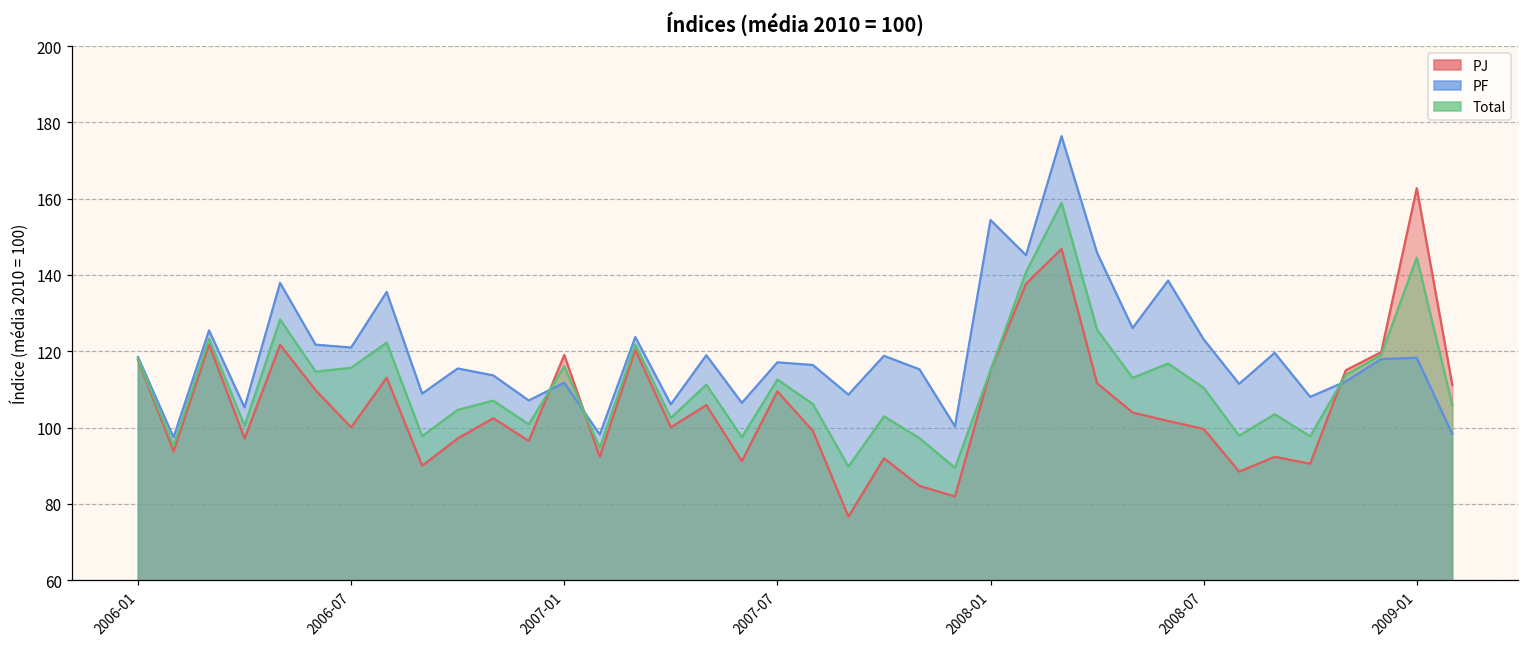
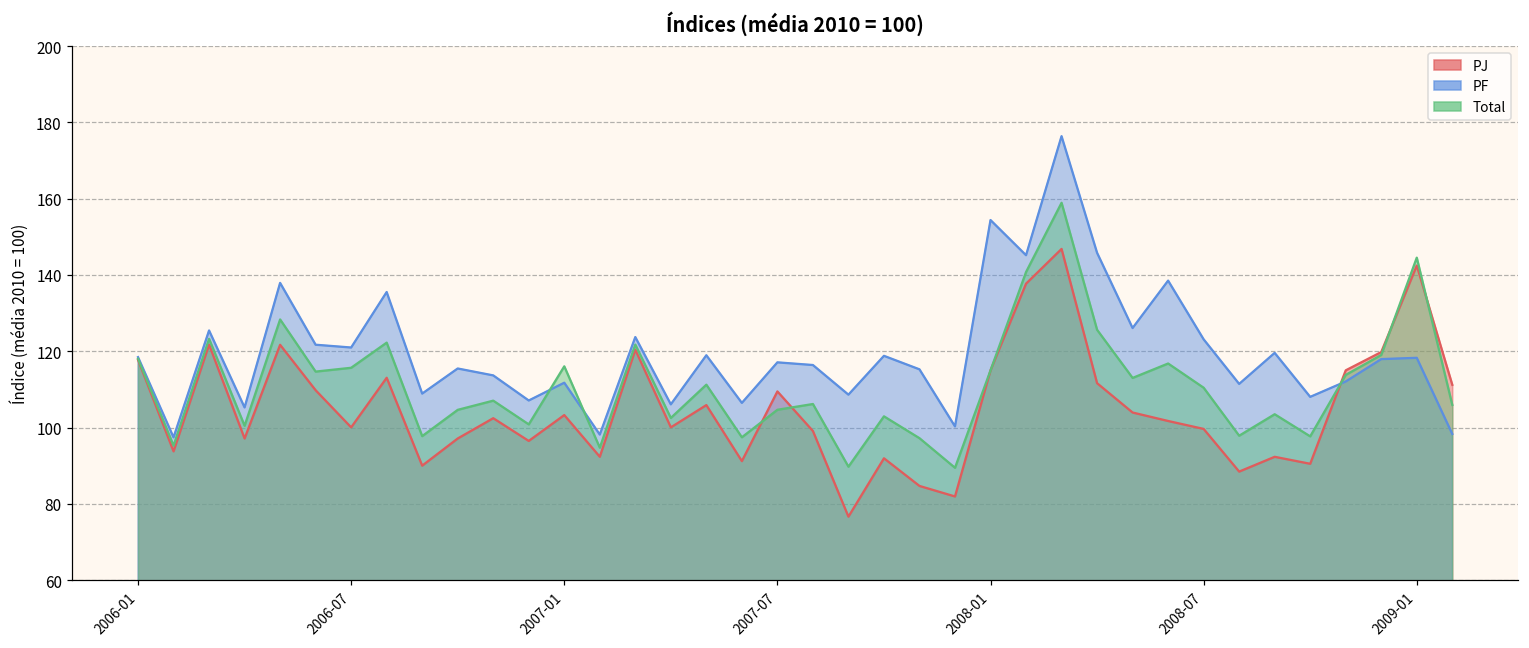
PJ, 2007-01: 119 -> 103
Total, 2007-07: 113 -> 105
PJ, 2009-01: 163 -> 142
